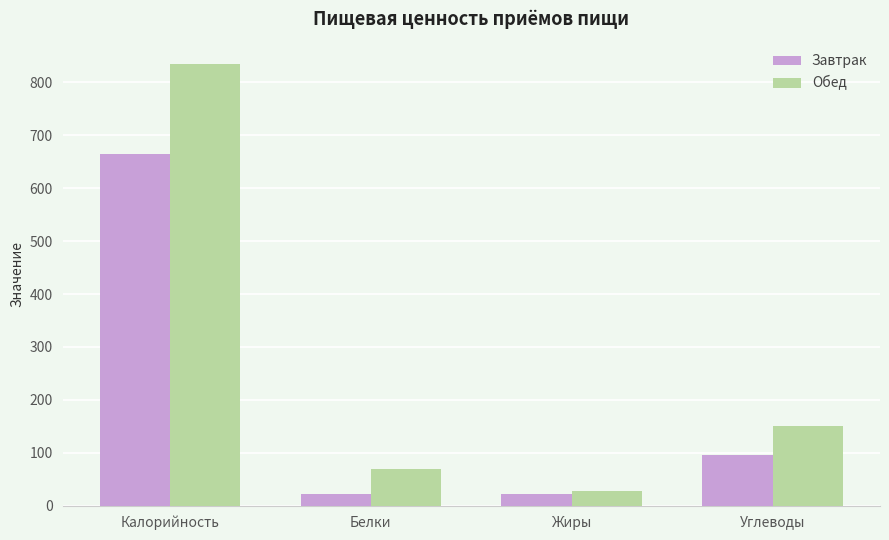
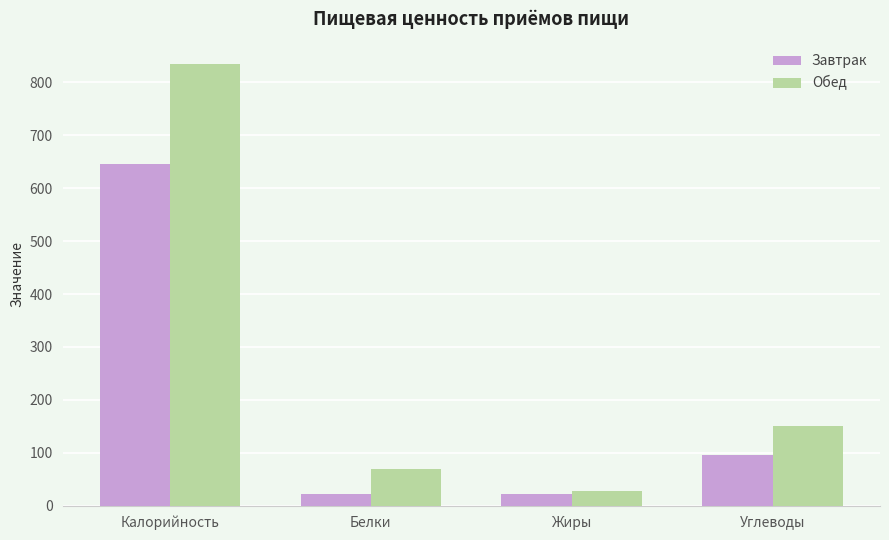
Завтрак, Калорийность: 660 -> 640
